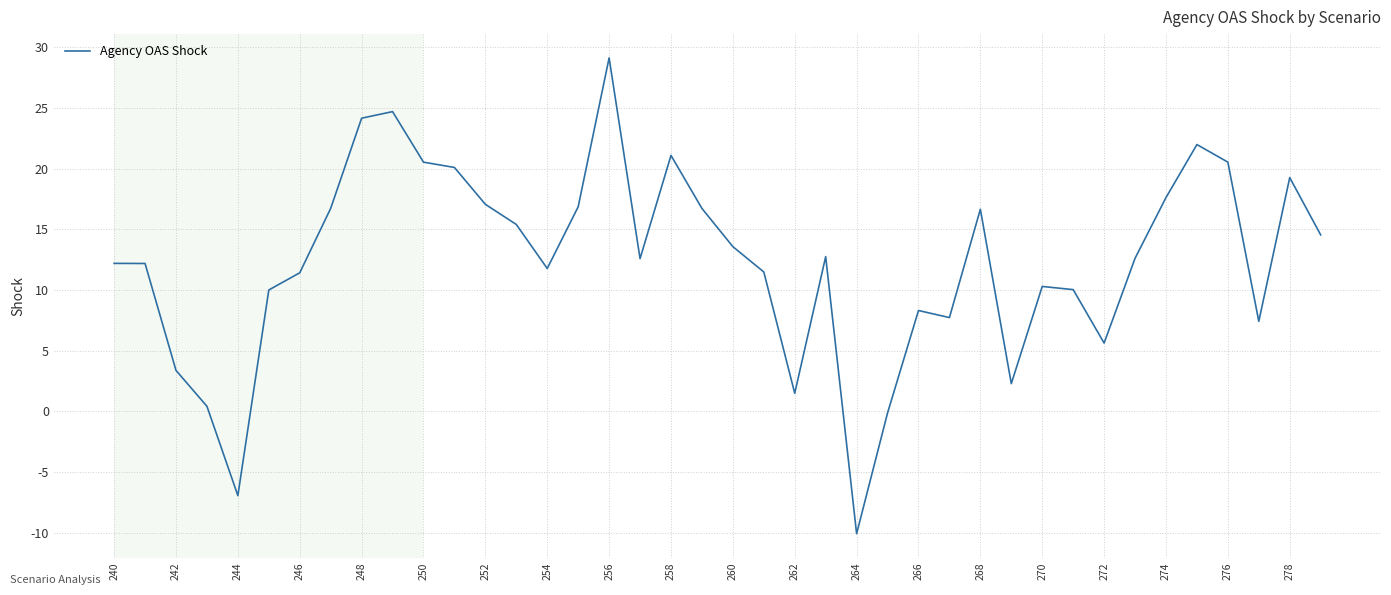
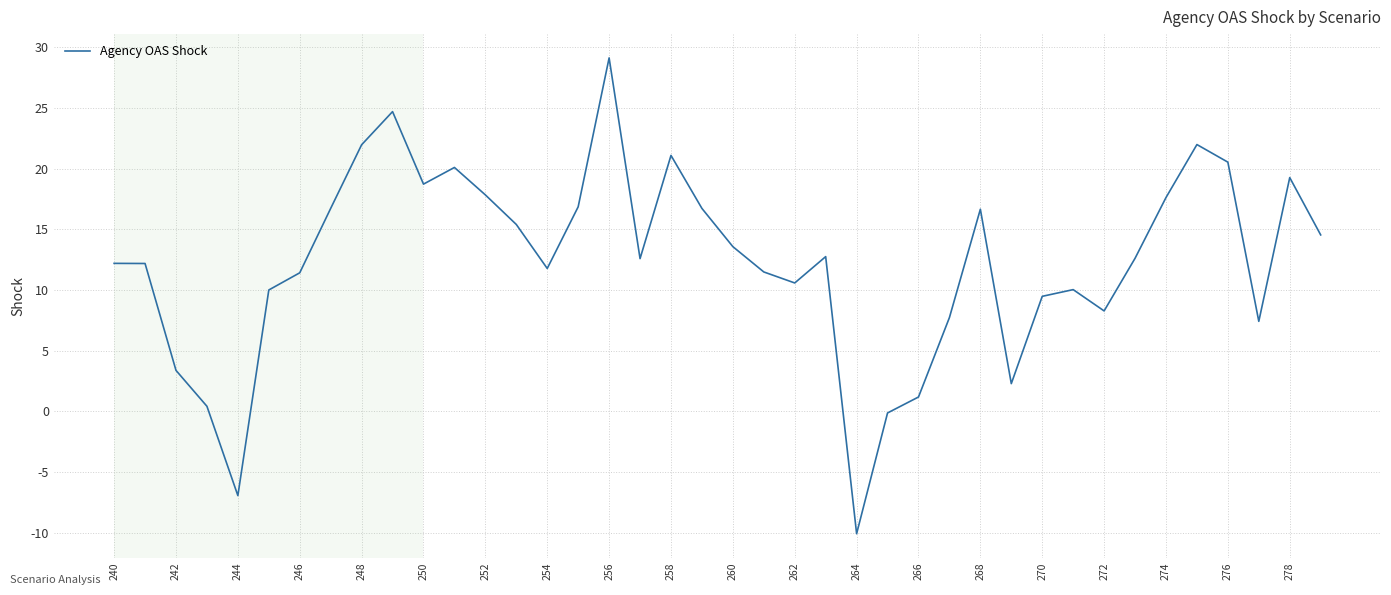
248: 24.1 -> 22.0
250: 20.5 -> 18.7
252: 17.1 -> 17.8
262: 1.5 -> 10.6
266: 8.3 -> 1.2
270: 10.3 -> 9.5
272: 5.6 -> 8.3
